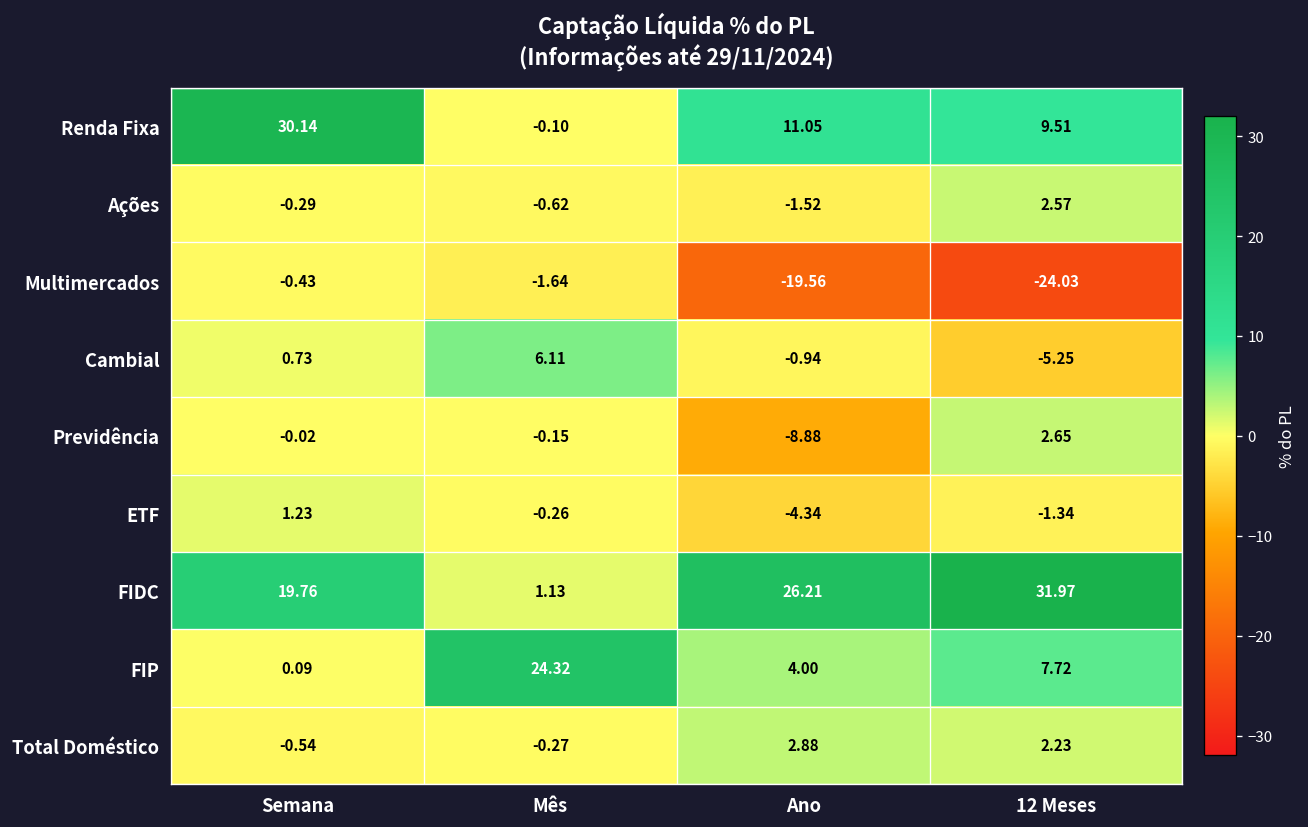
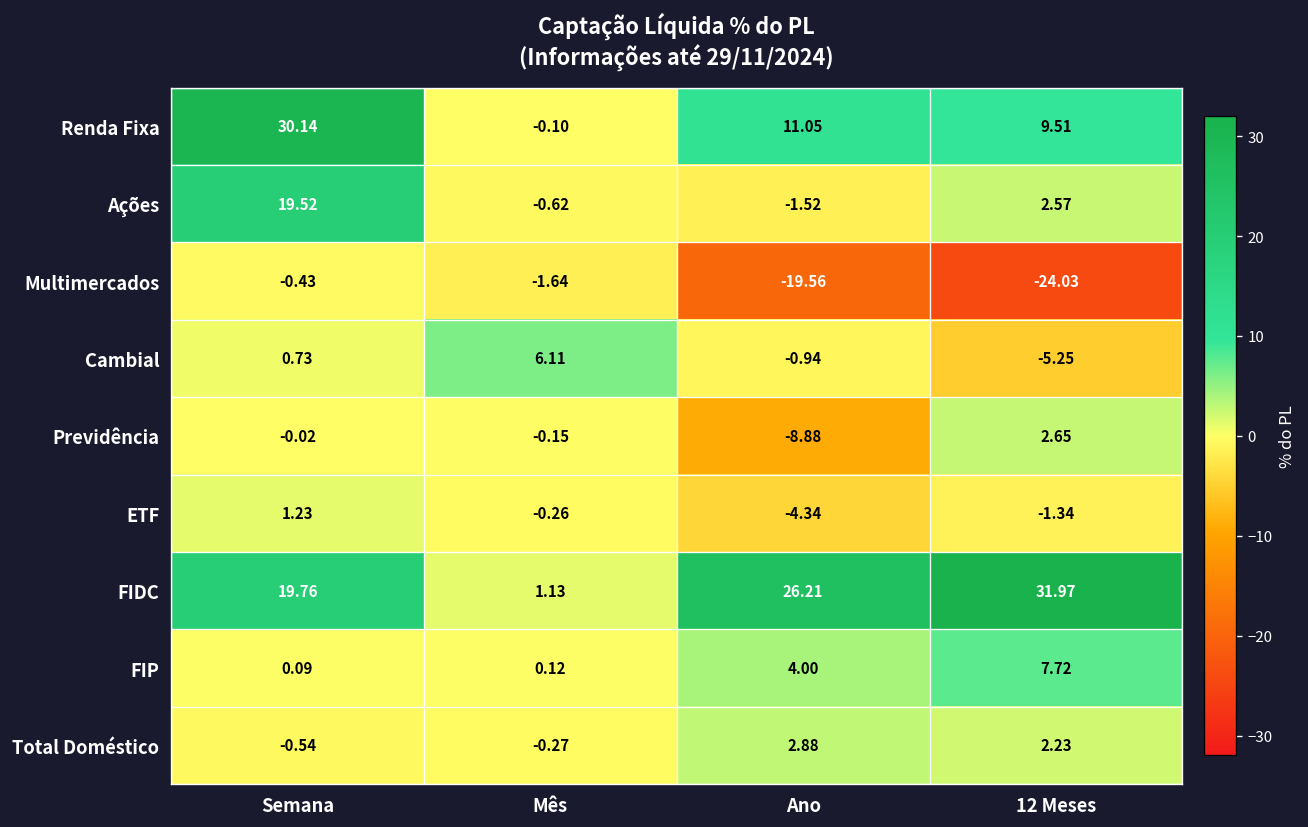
Ações, Semana: -0.29 -> 19.52
FIP, Mês: 24.32 -> 0.12
